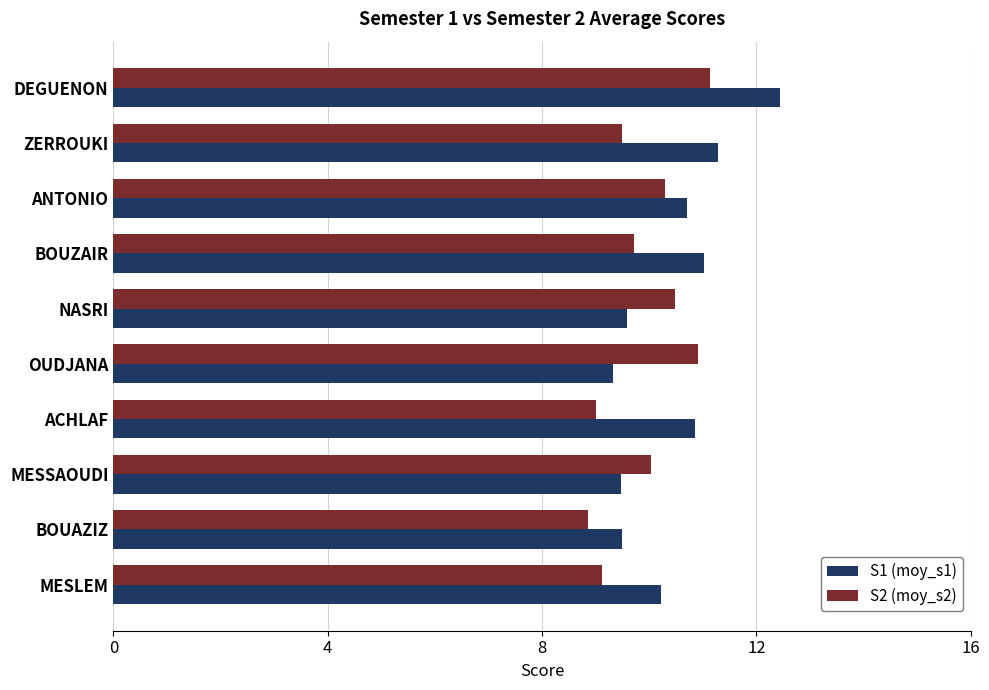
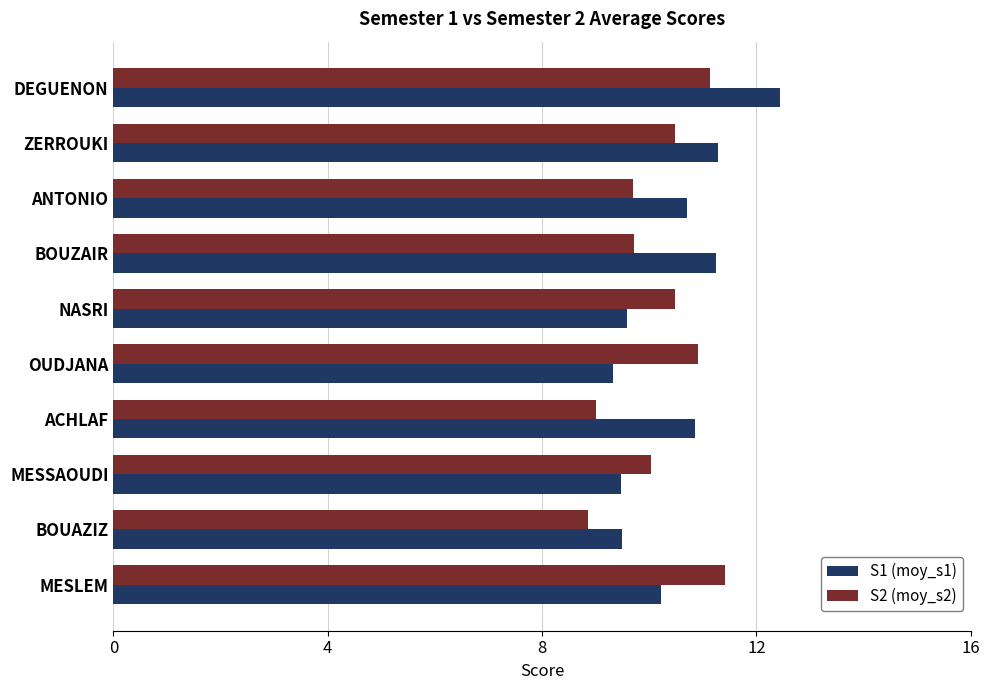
S2 (moy_s2), ZERROUKI: 9.5 -> 10.5
S2 (moy_s2), ANTONIO: 10.3 -> 9.7
S1 (moy_s1), BOUZAIR: 11.0 -> 11.2
S2 (moy_s2), MESLEM: 9.1 -> 11.4
